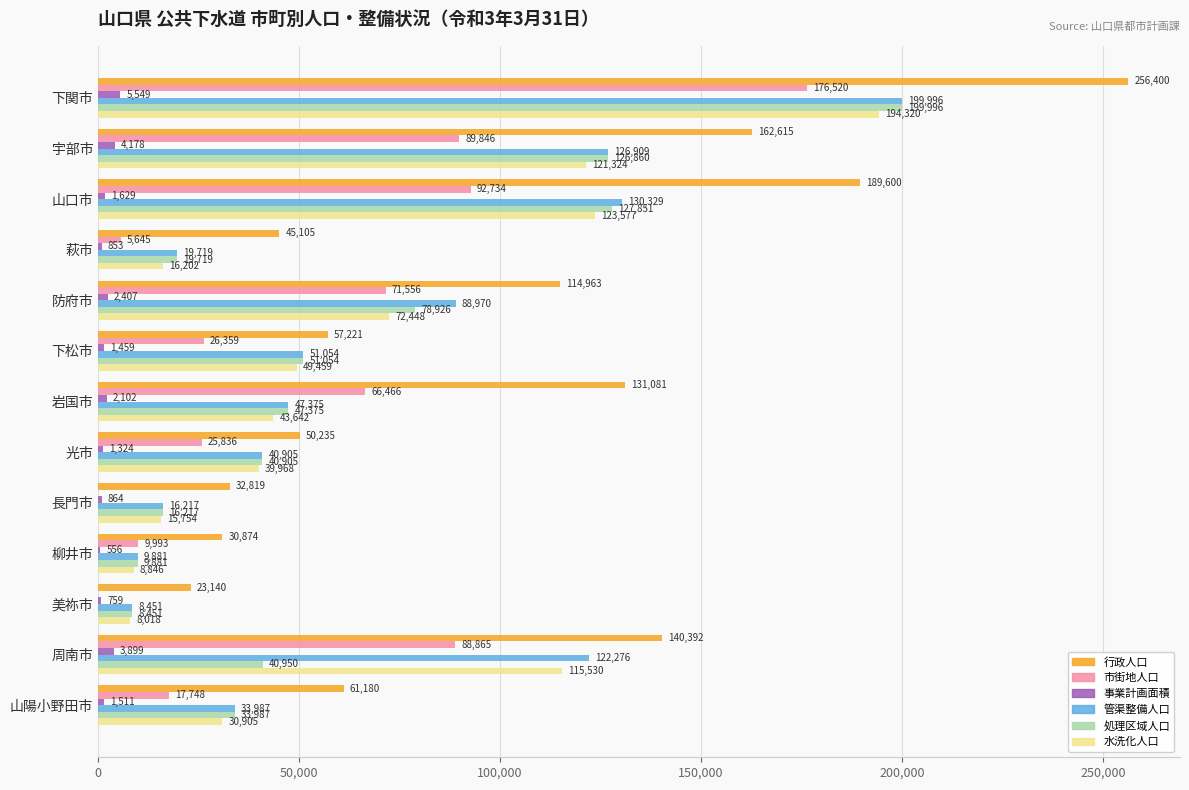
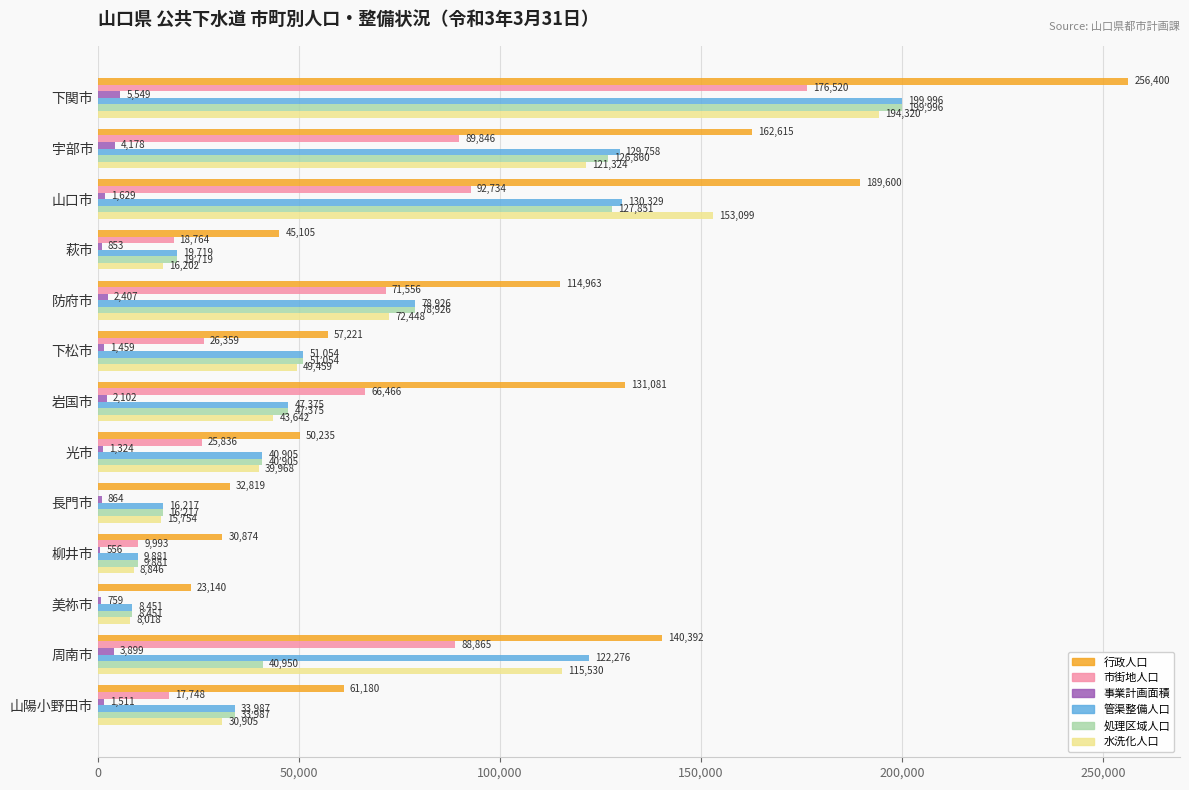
管渠整備人口, 宇部市: 126,909 -> 129,758
水洗化人口, 山口市: 123,577 -> 153,099
市街地人口, 萩市: 5,645 -> 18,764
管渠整備人口, 防府市: 88,970 -> 78,926
